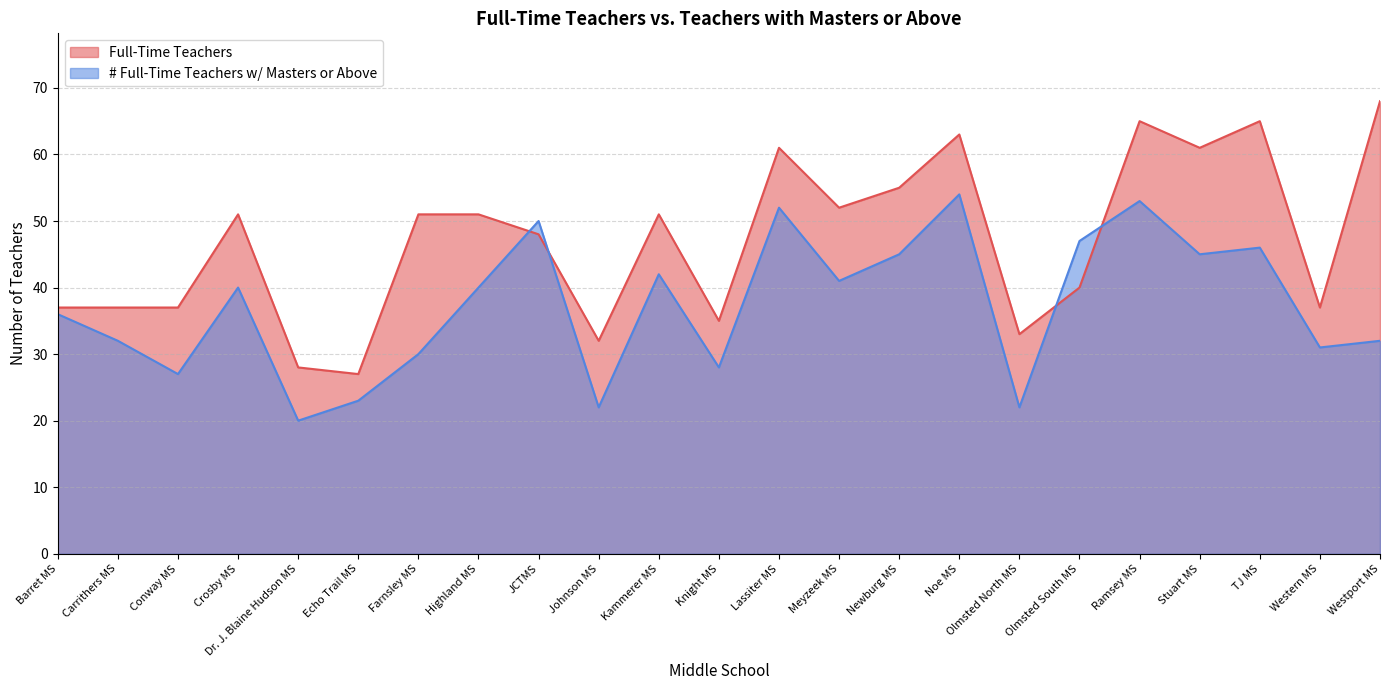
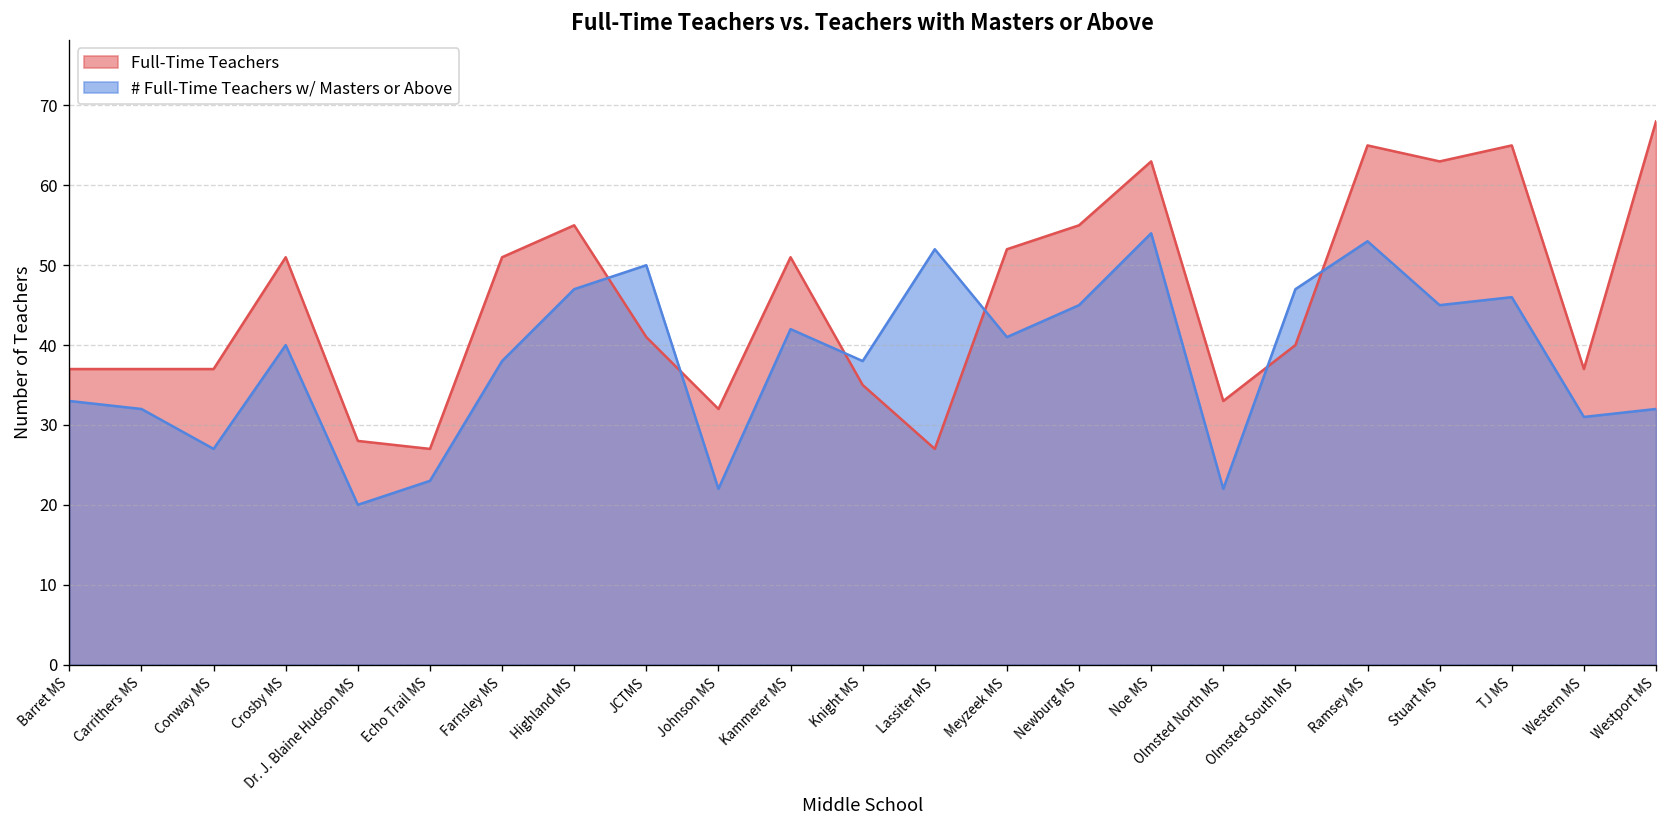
# Full-Time Teachers w/ Masters or Above, Barret MS: 36 -> 33
# Full-Time Teachers w/ Masters or Above, Farnsley MS: 30 -> 38
Full-Time Teachers, Highland MS: 51 -> 55
# Full-Time Teachers w/ Masters or Above, Highland MS: 40 -> 47
Full-Time Teachers, JCTMS: 48 -> 41
# Full-Time Teachers w/ Masters or Above, Knight MS: 28 -> 38
Full-Time Teachers, Lassiter MS: 61 -> 27
Full-Time Teachers, Stuart MS: 61 -> 63
